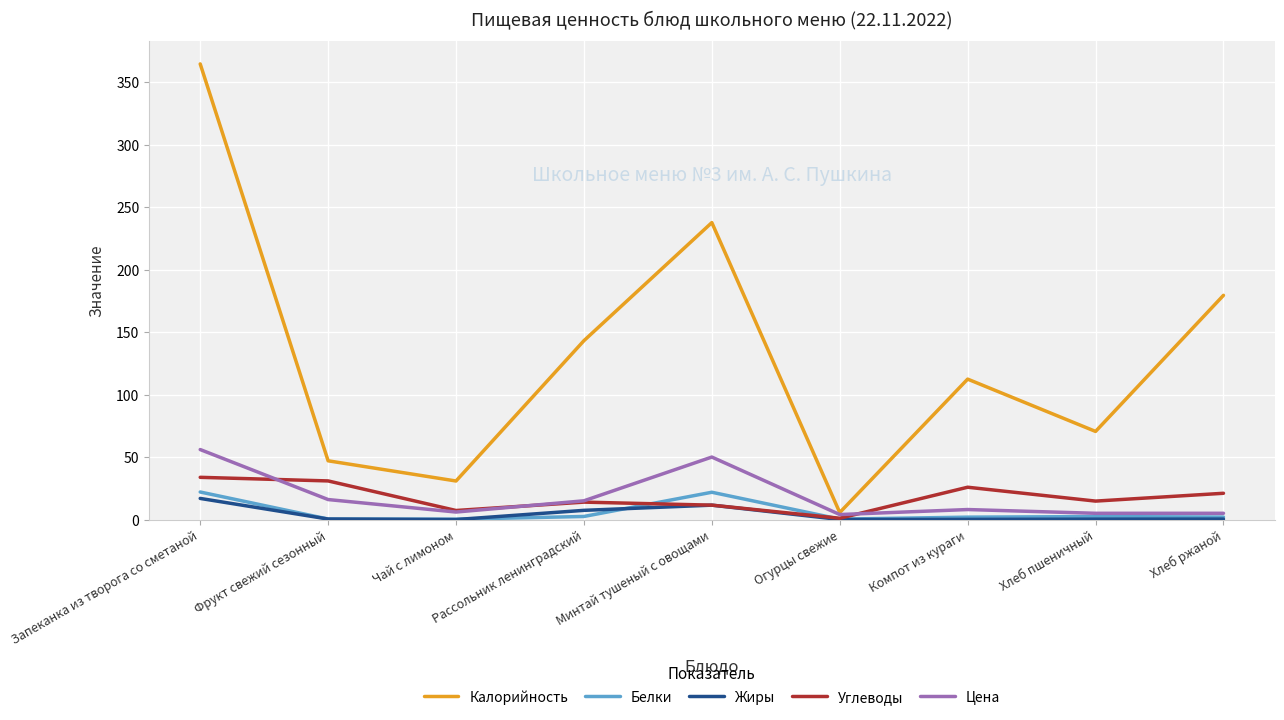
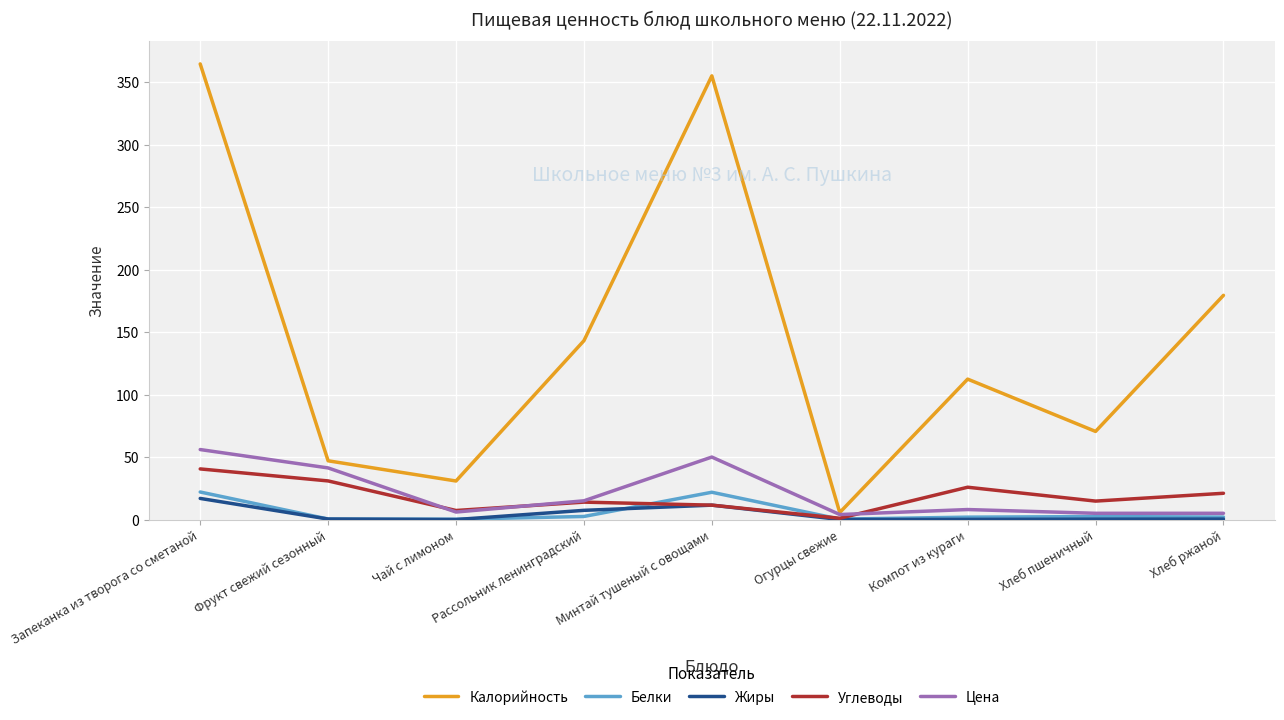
Углеводы, Запеканка из творога со сметаной: 34 -> 41
Цена, Фрукт свежий сезонный: 16 -> 41
Калорийность, Минтай тушеный с овощами: 238 -> 355
